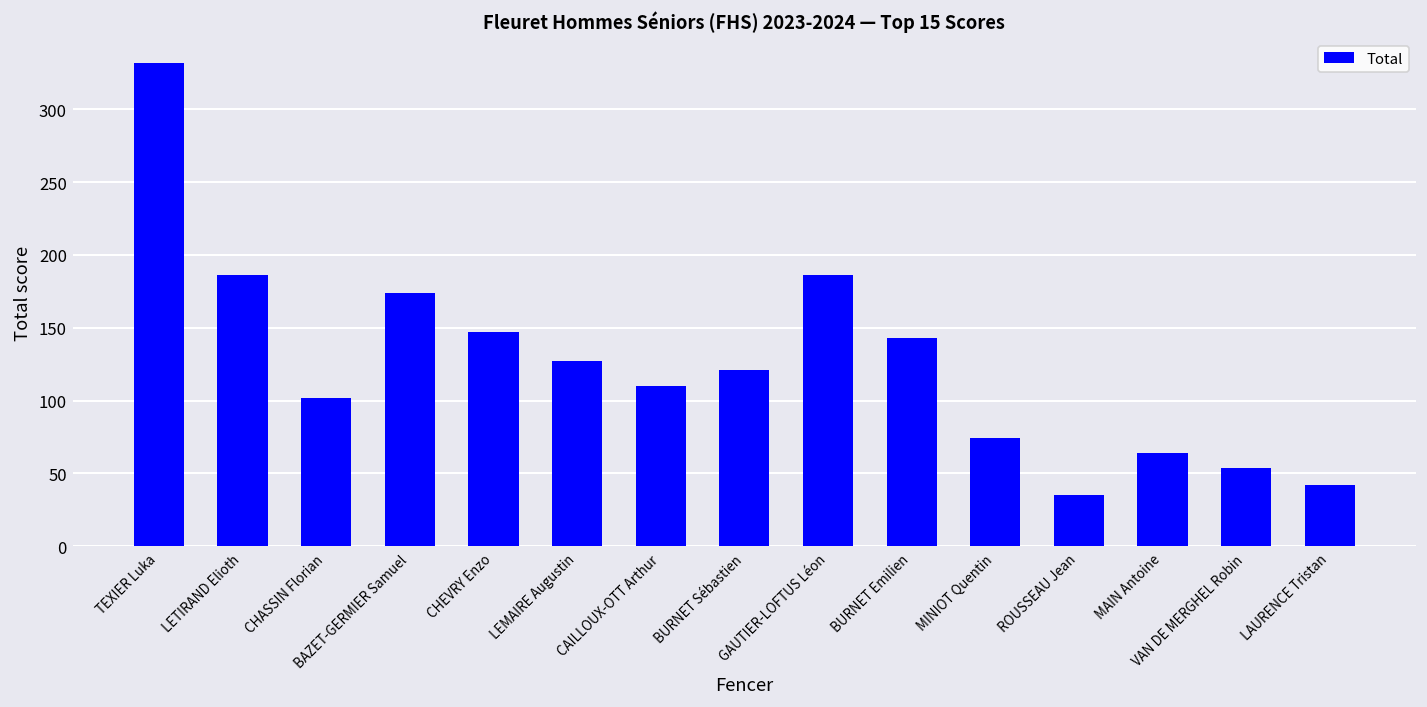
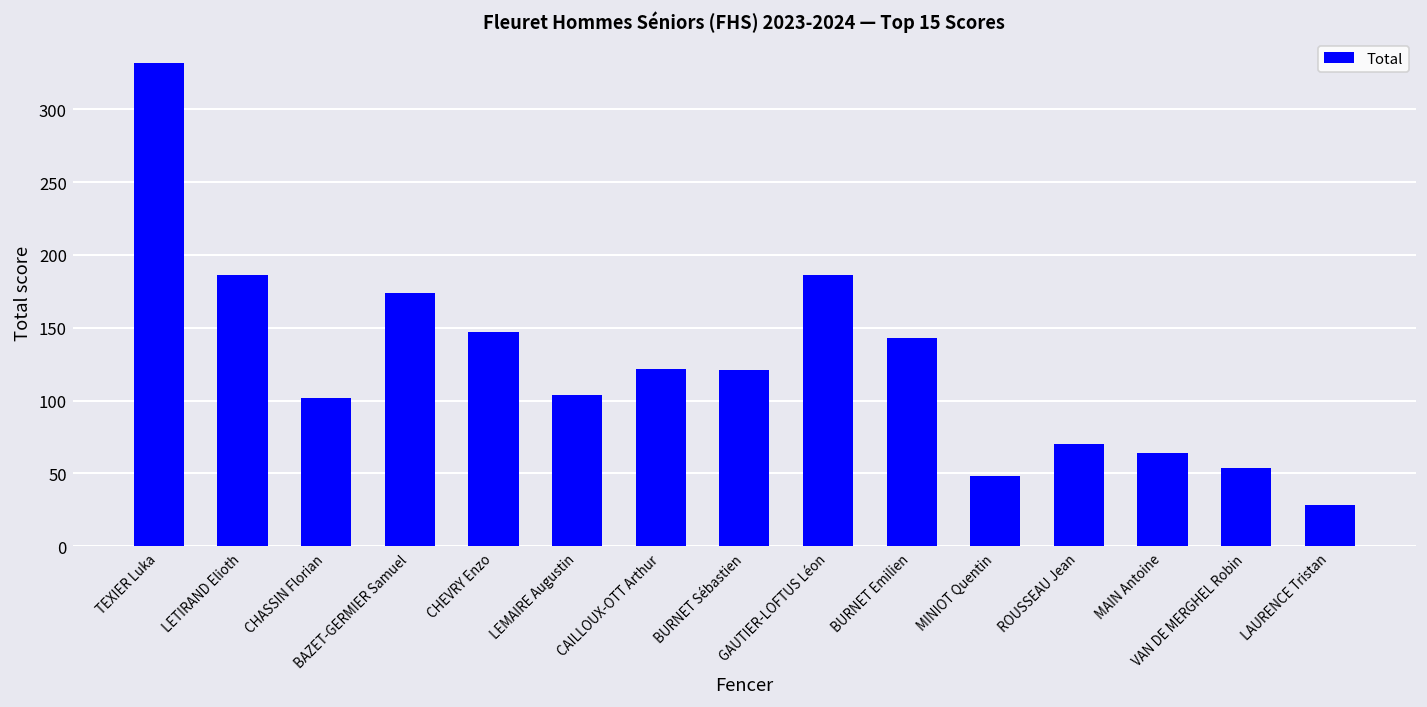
LEMAIRE Augustin: 127 -> 104
CAILLOUX-OTT Arthur: 110 -> 122
MINIOT Quentin: 74 -> 48
ROUSSEAU Jean: 35 -> 70
LAURENCE Tristan: 42 -> 28
